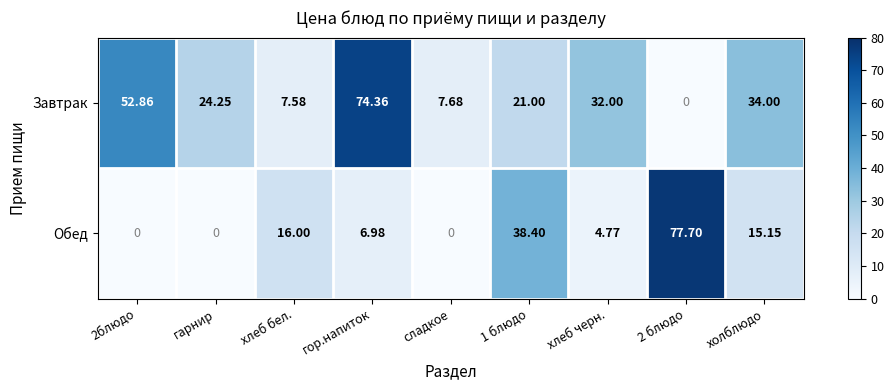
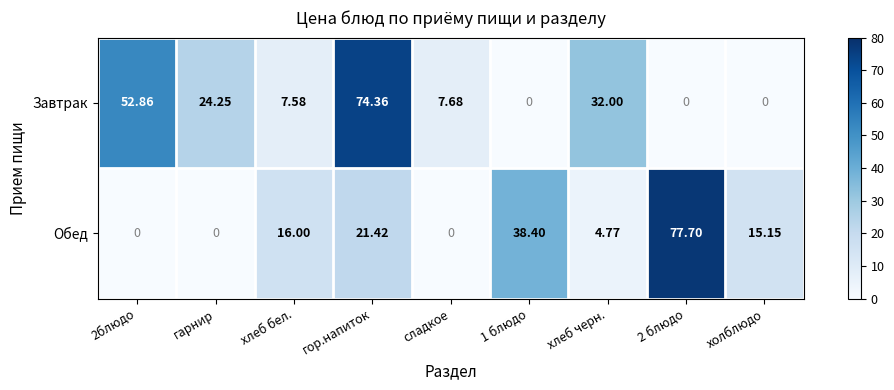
Завтрак, 1 блюдо: 21.00 -> 0
Завтрак, холблюдо: 34.00 -> 0
Обед, гор.напиток: 6.98 -> 21.42
